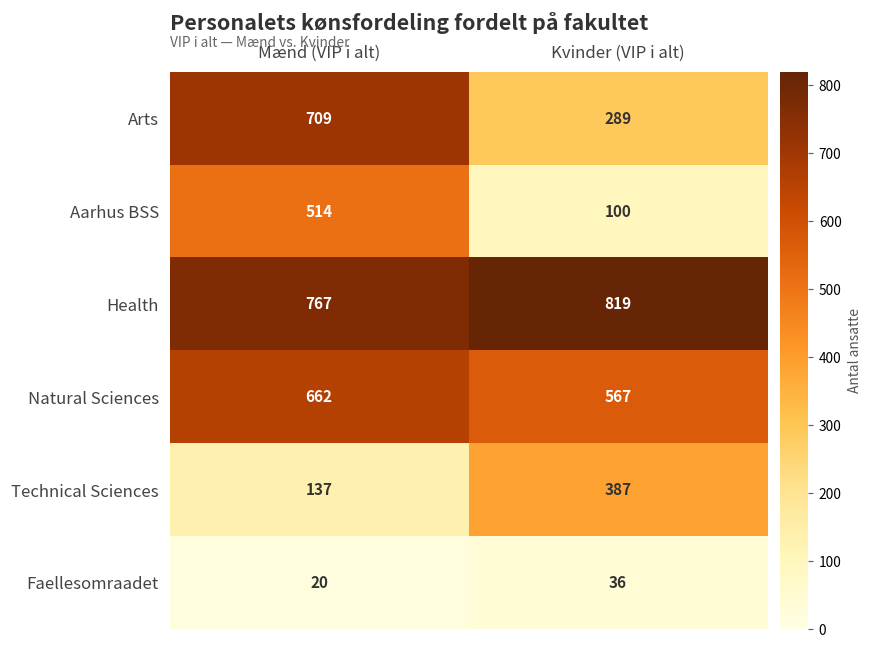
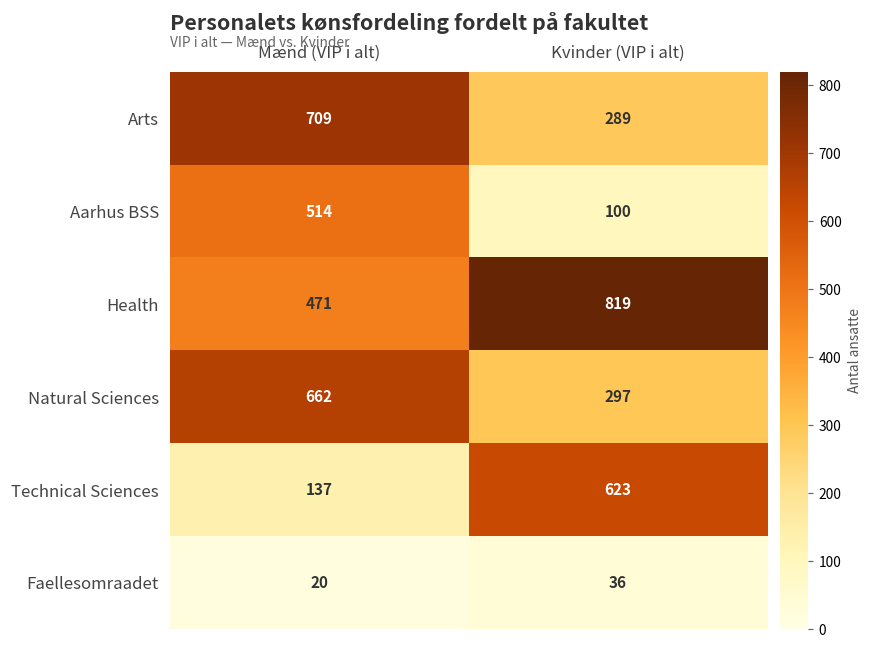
Health, Mænd (VIP i alt): 767 -> 471
Natural Sciences, Kvinder (VIP i alt): 567 -> 297
Technical Sciences, Kvinder (VIP i alt): 387 -> 623
